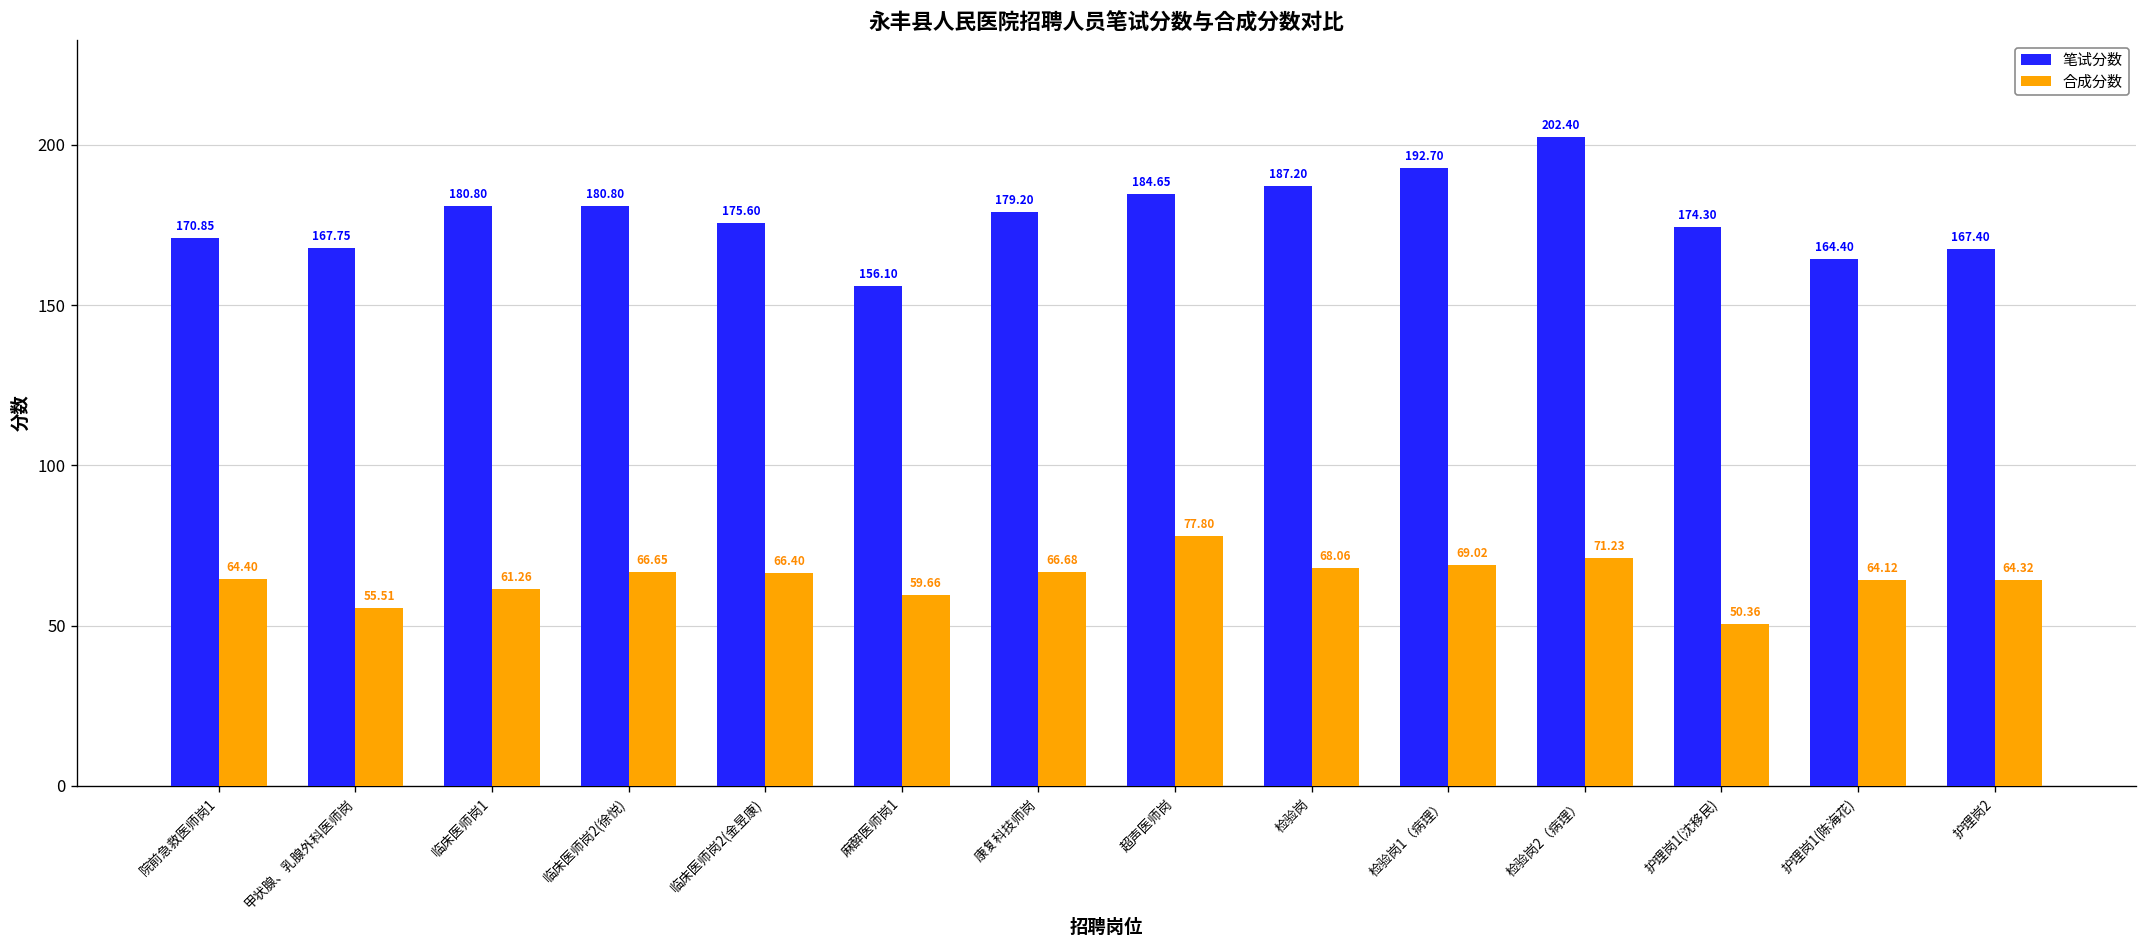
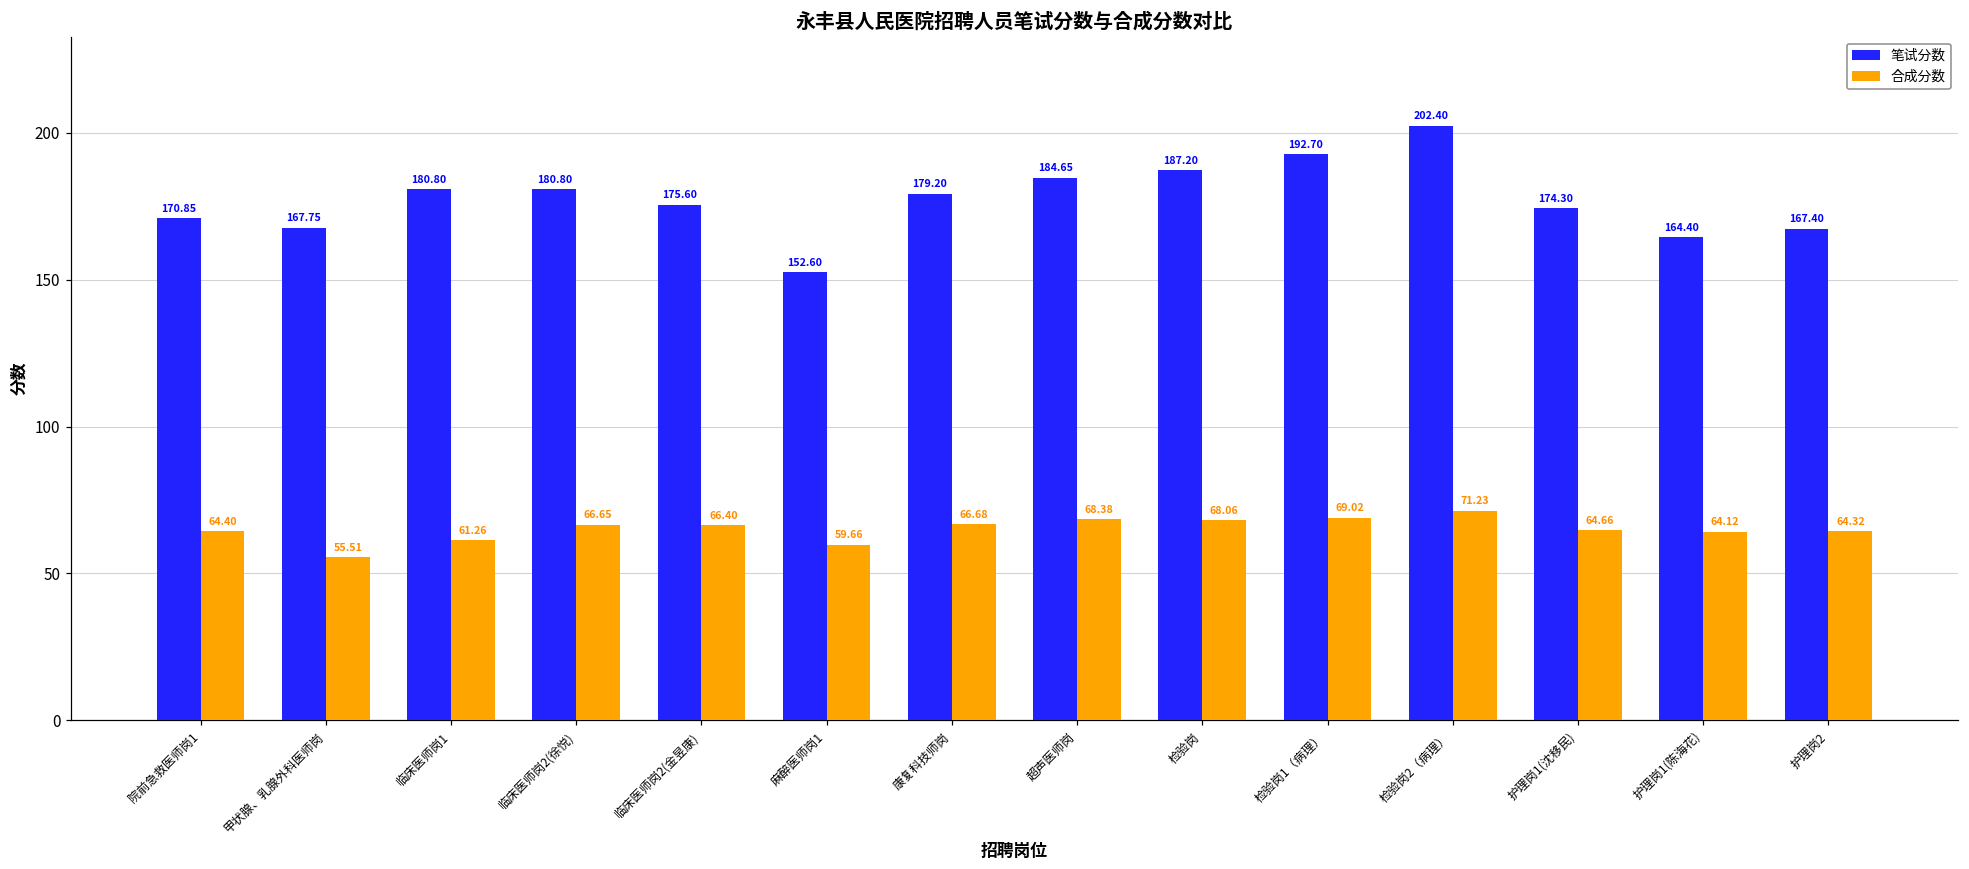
笔试分数, 麻醉医师岗1: 156.10 -> 152.60
合成分数, 超声医师岗: 77.80 -> 68.38
合成分数, 护理岗1(沈移民): 50.36 -> 64.66
